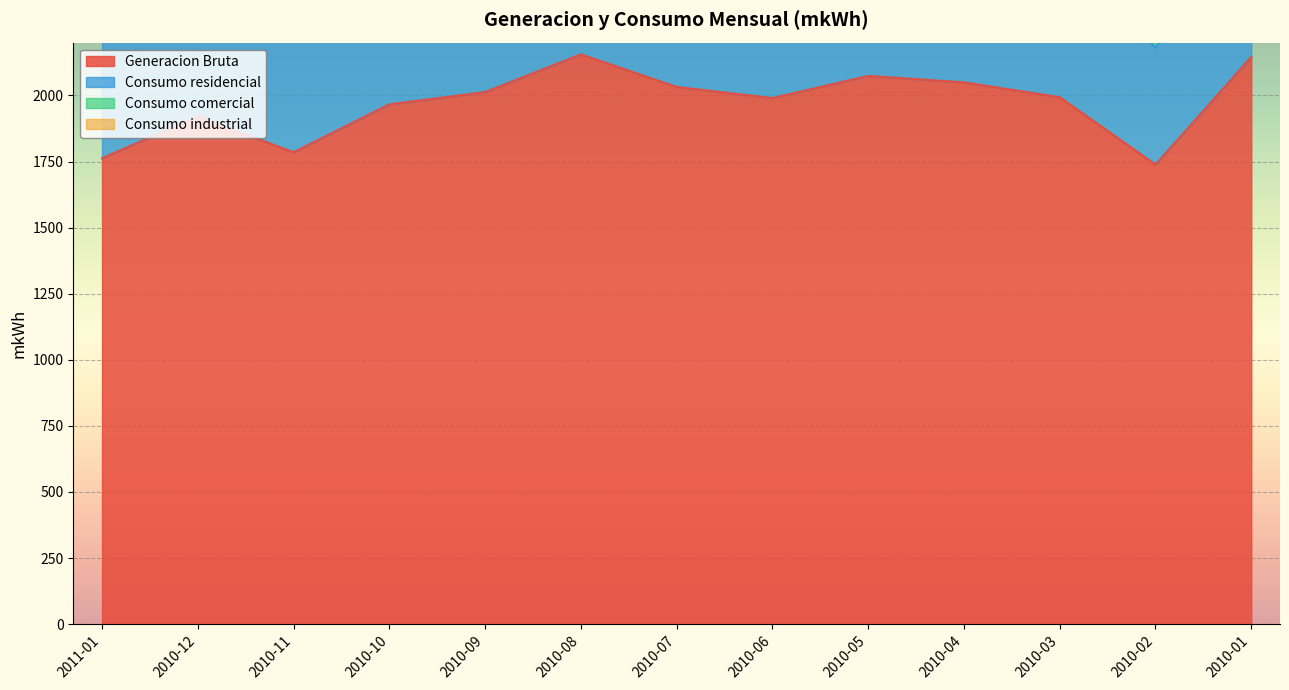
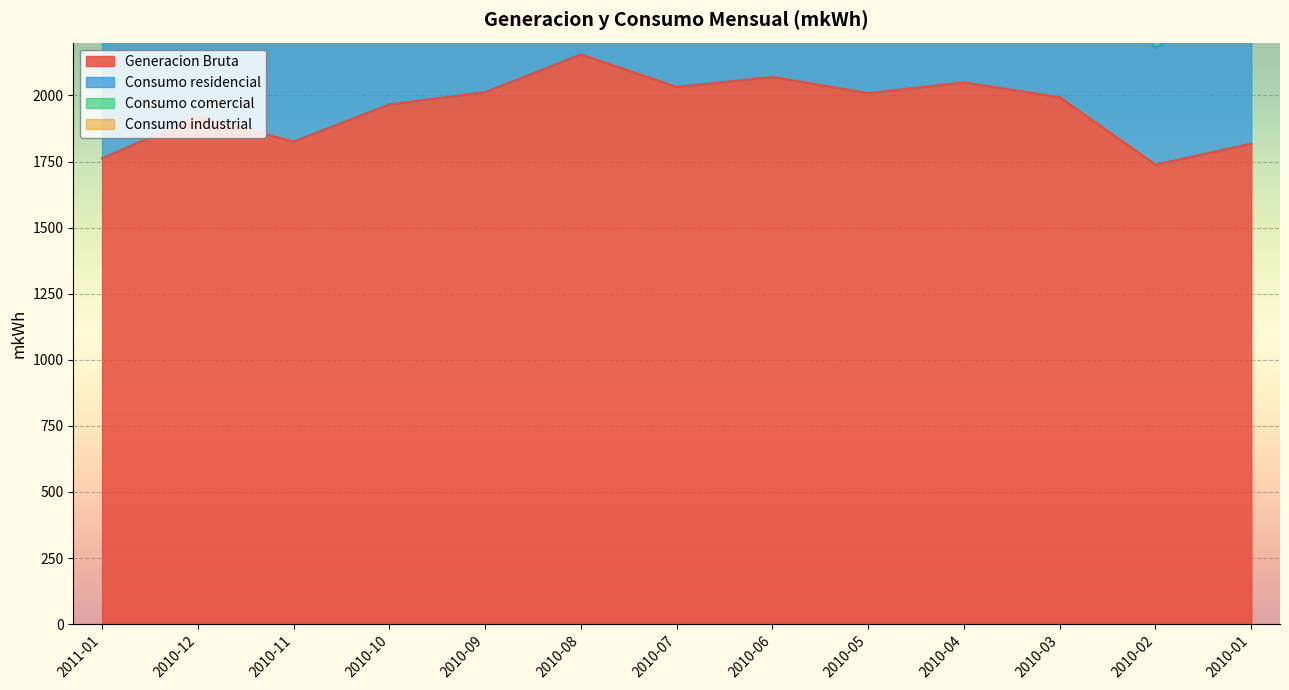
Generacion Bruta, 2010-11: 1790 -> 1830
Generacion Bruta, 2010-06: 1990 -> 2070
Generacion Bruta, 2010-05: 2070 -> 2010
Generacion Bruta, 2010-01: 2150 -> 1820
